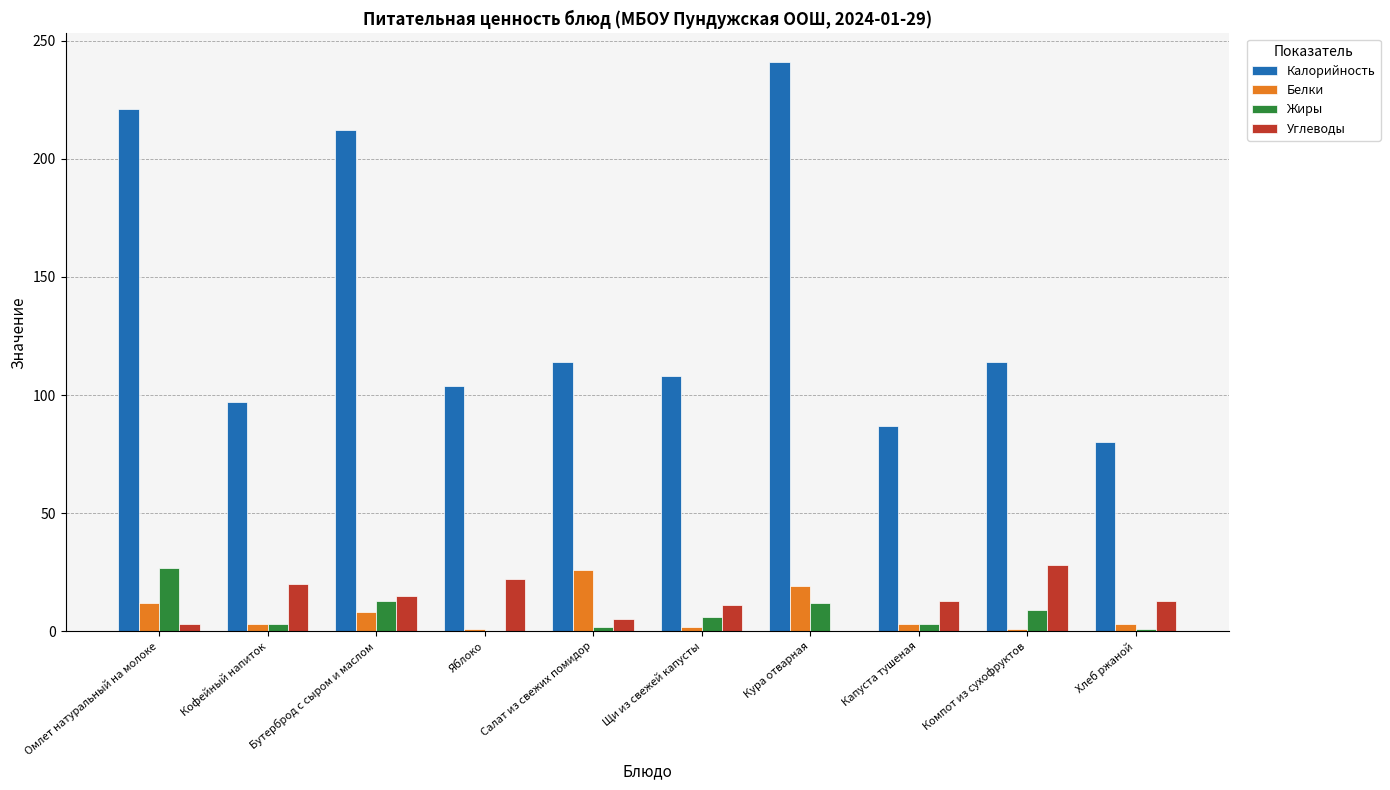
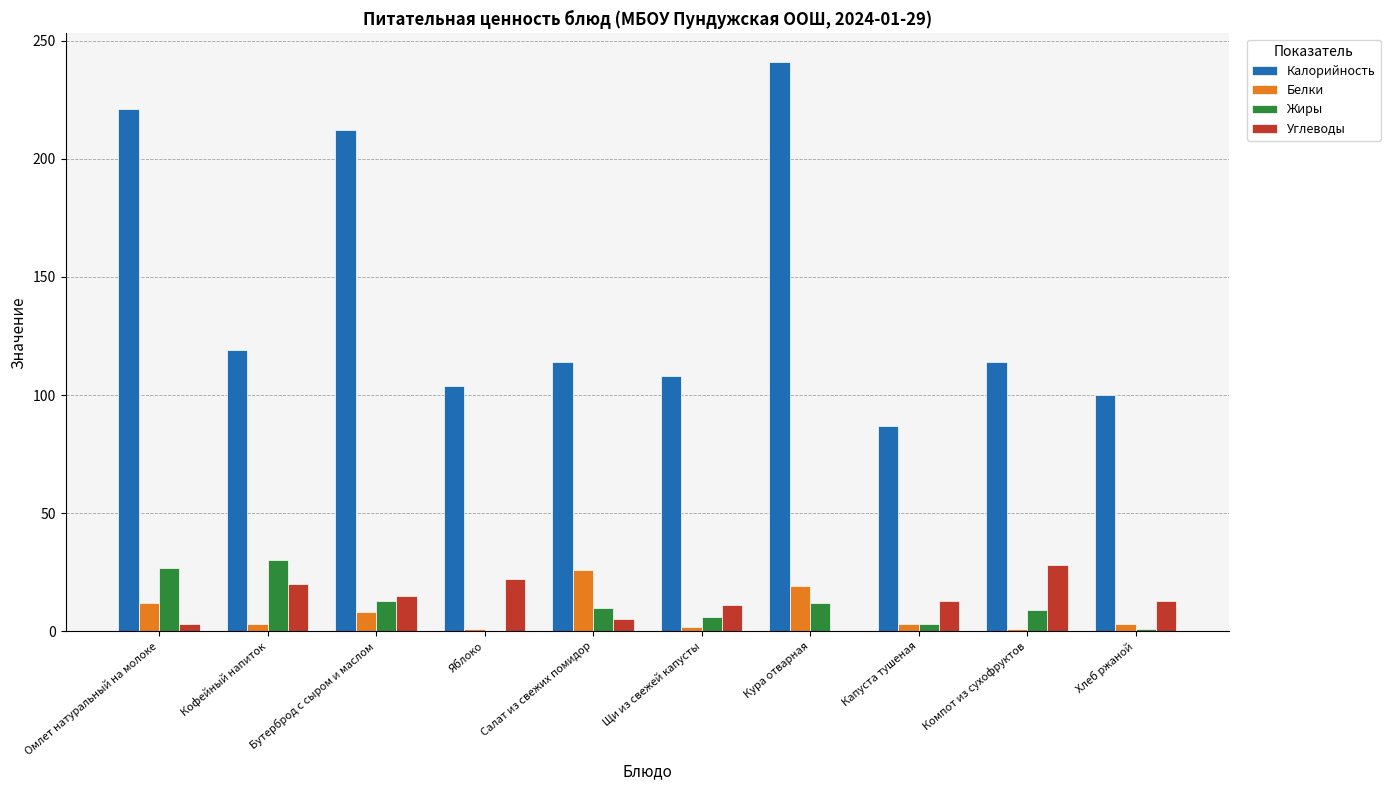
Калорийность, Кофейный напиток: 97 -> 119
Жиры, Кофейный напиток: 3 -> 30
Жиры, Салат из свежих помидор: 2 -> 10
Калорийность, Хлеб ржаной: 80 -> 100
